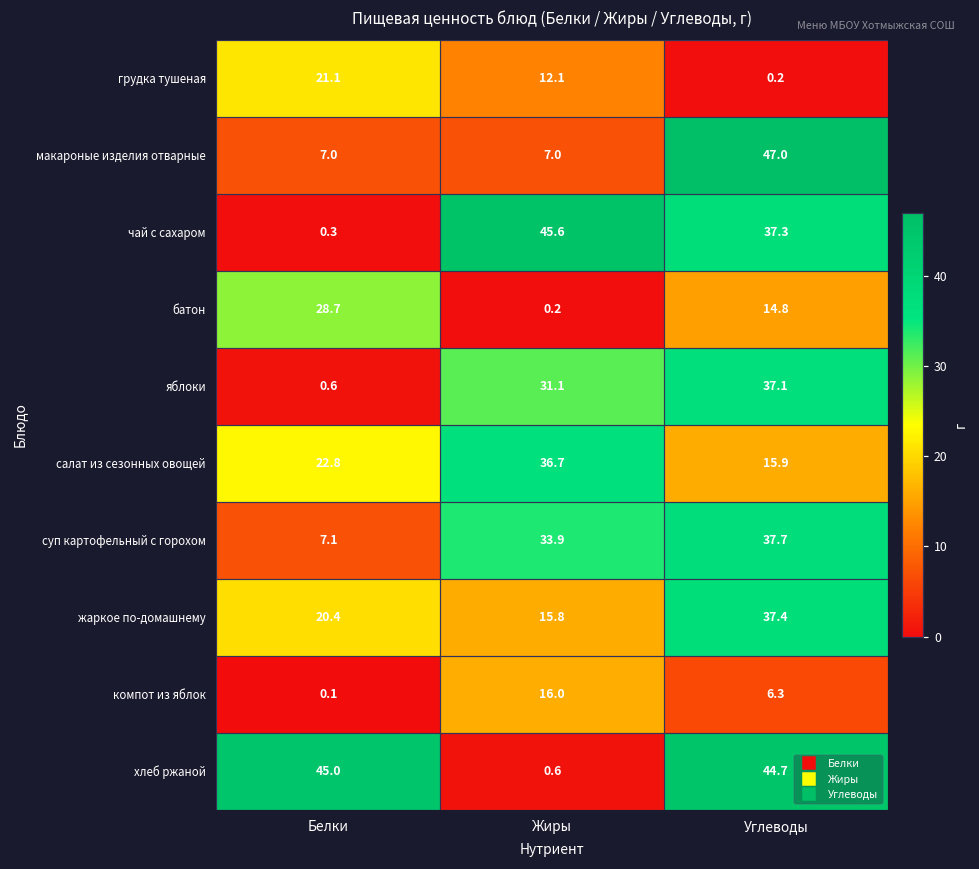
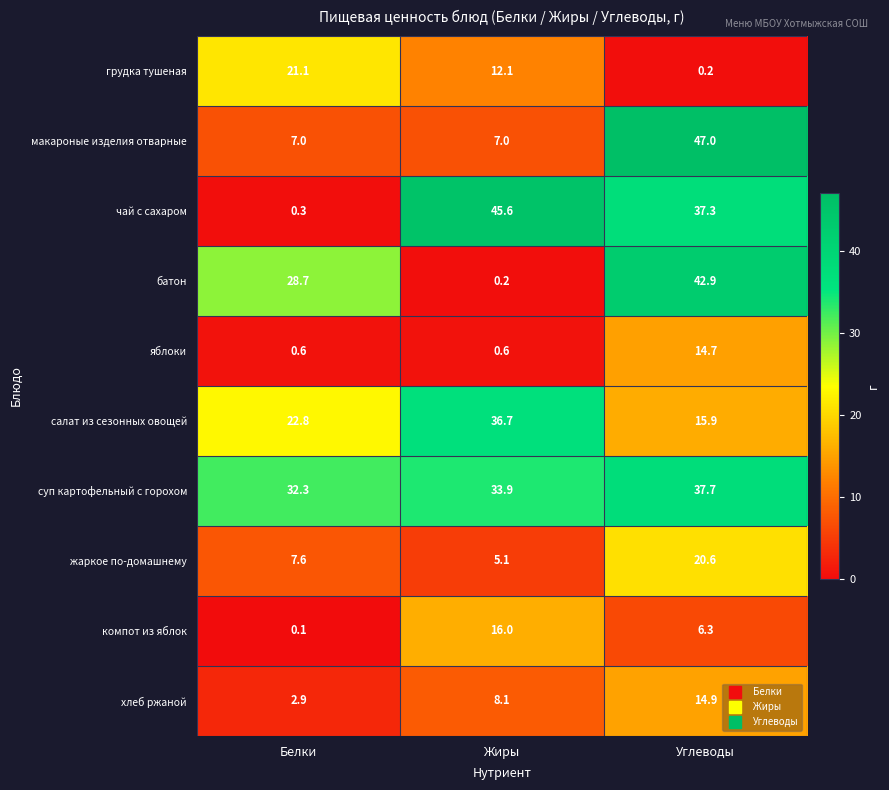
батон, Углеводы: 14.8 -> 42.9
яблоки, Жиры: 31.1 -> 0.6
яблоки, Углеводы: 37.1 -> 14.7
суп картофельный с горохом, Белки: 7.1 -> 32.3
жаркое по-домашнему, Белки: 20.4 -> 7.6
жаркое по-домашнему, Жиры: 15.8 -> 5.1
жаркое по-домашнему, Углеводы: 37.4 -> 20.6
хлеб ржаной, Белки: 45.0 -> 2.9
хлеб ржаной, Жиры: 0.6 -> 8.1
хлеб ржаной, Углеводы: 44.7 -> 14.9
